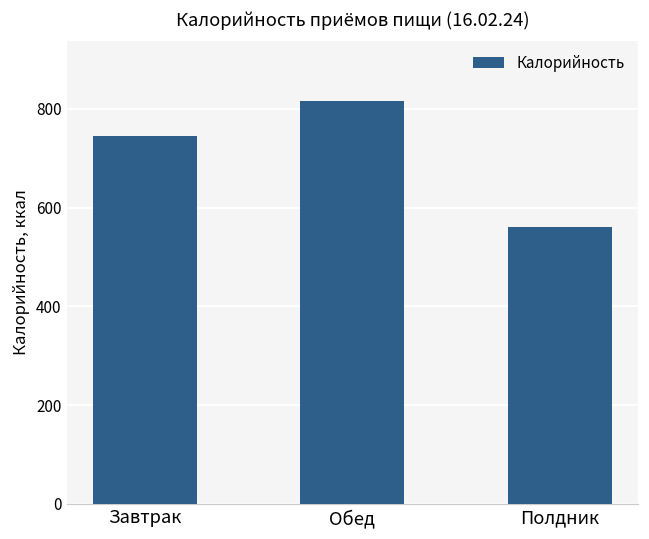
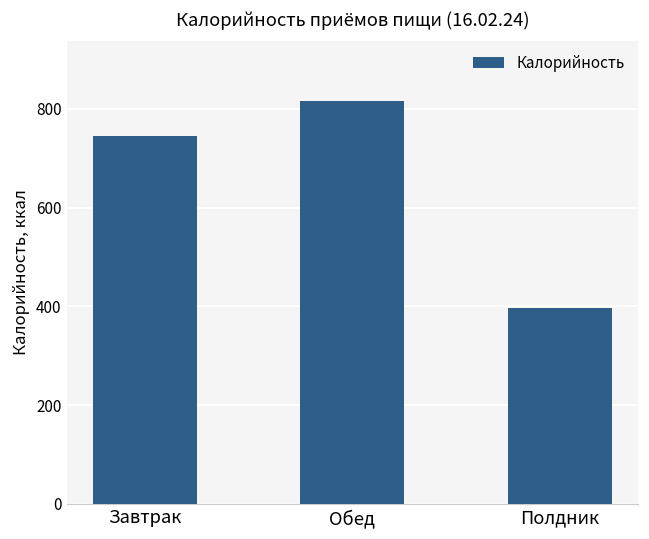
Полдник: 560 -> 400
